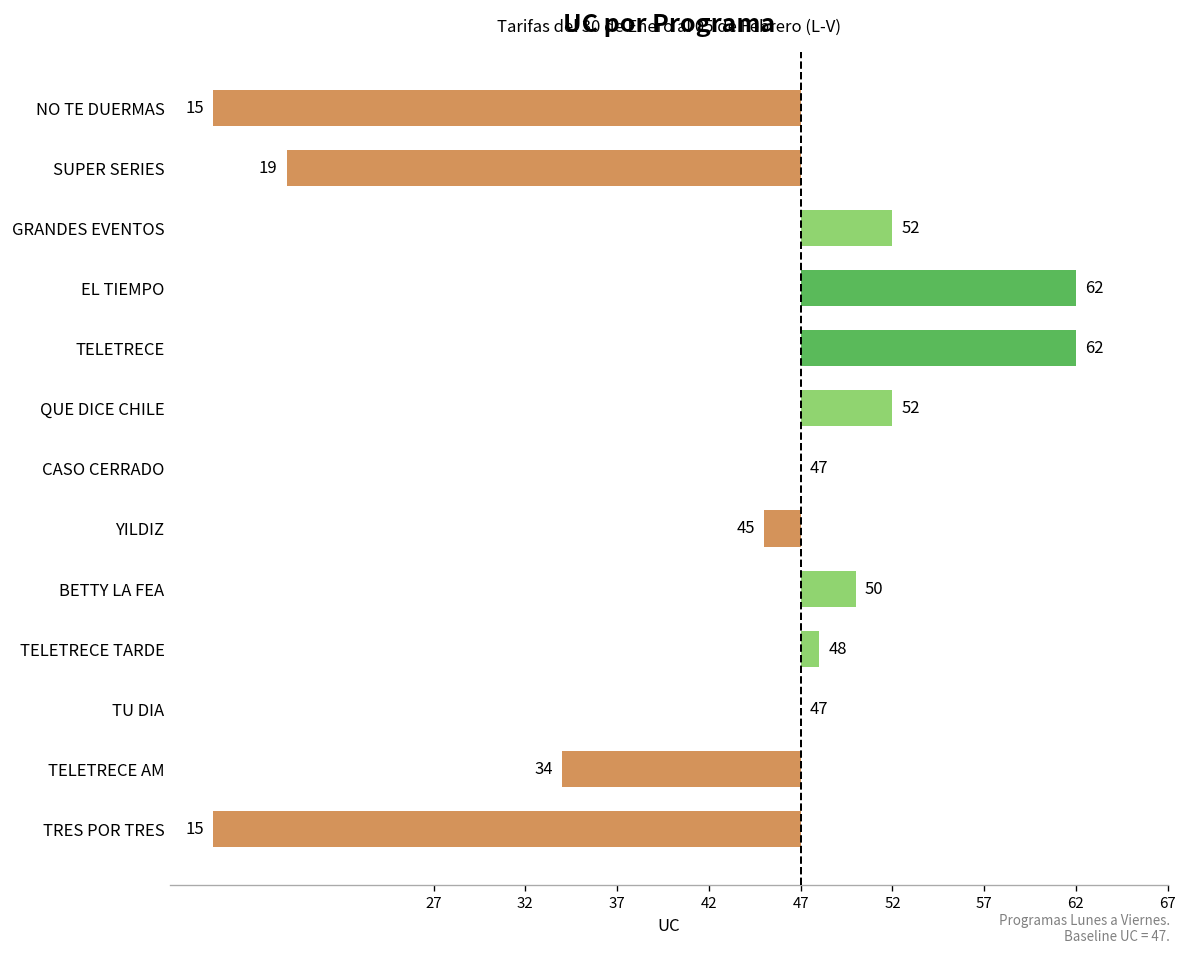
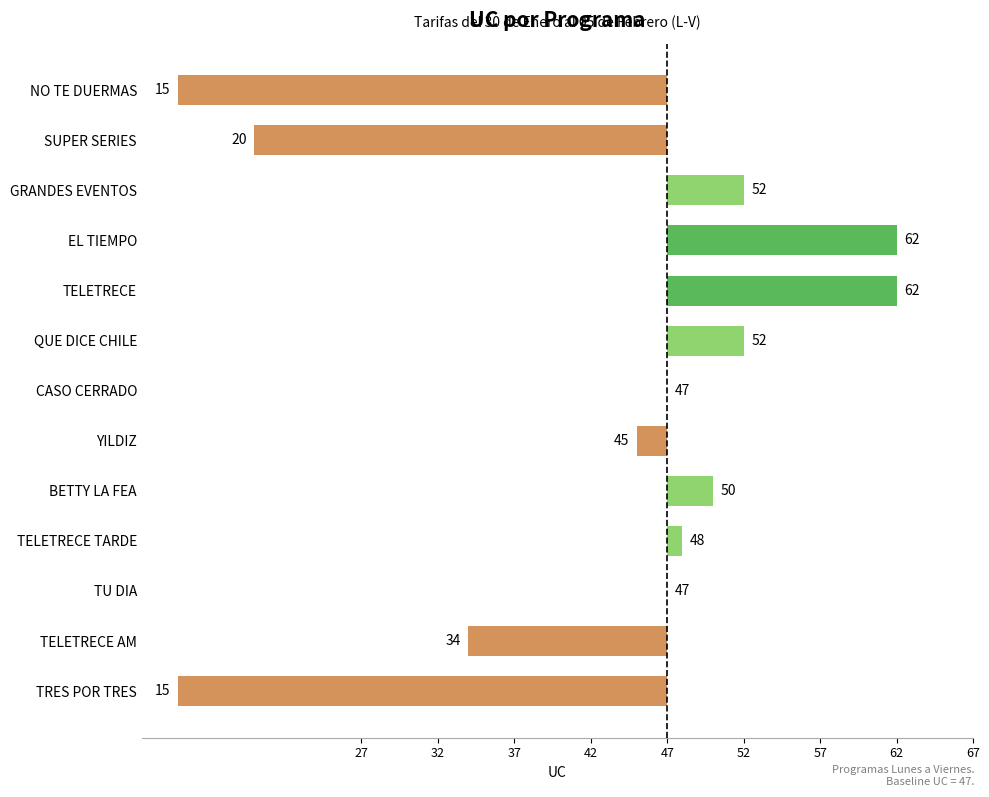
SUPER SERIES: 19 -> 20
